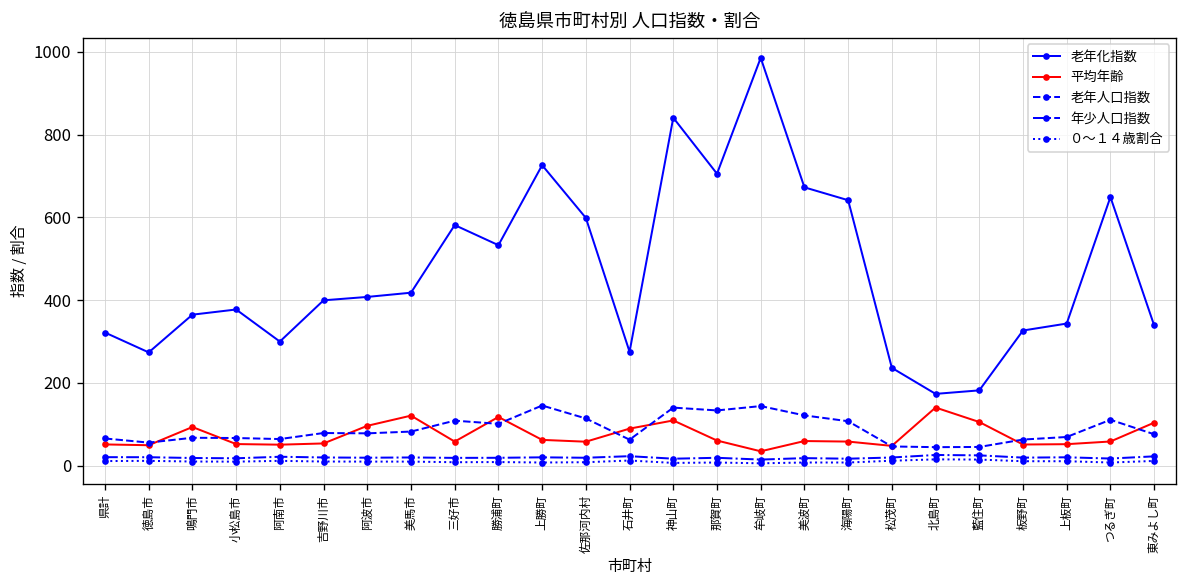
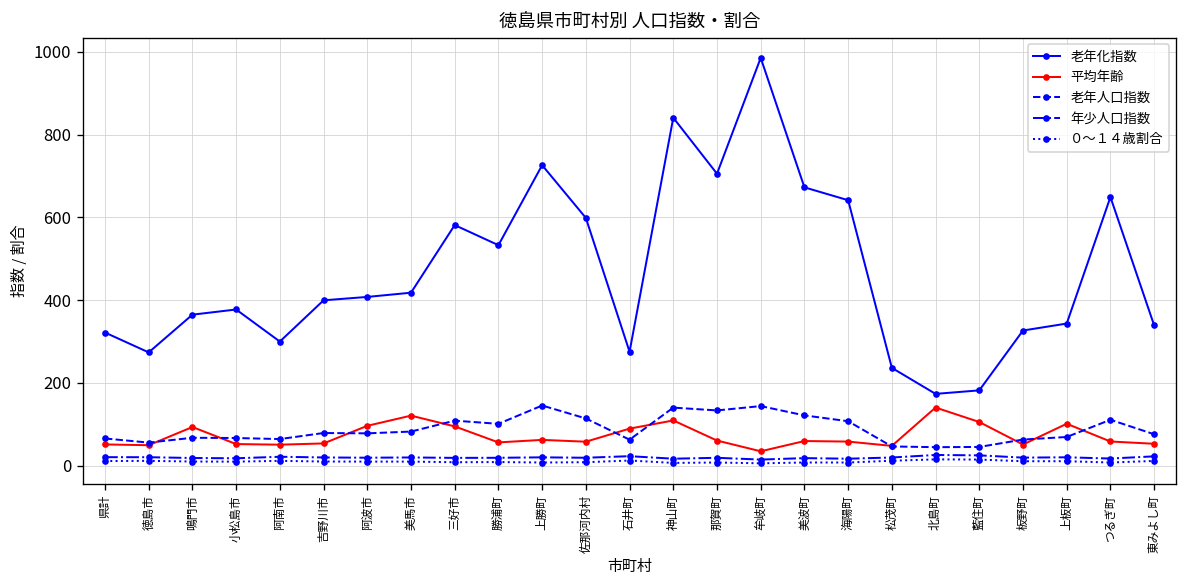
平均年齢, 三好市: 60 -> 90
平均年齢, 勝浦町: 120 -> 60
平均年齢, 上板町: 50 -> 100
平均年齢, 東みよし町: 100 -> 50
